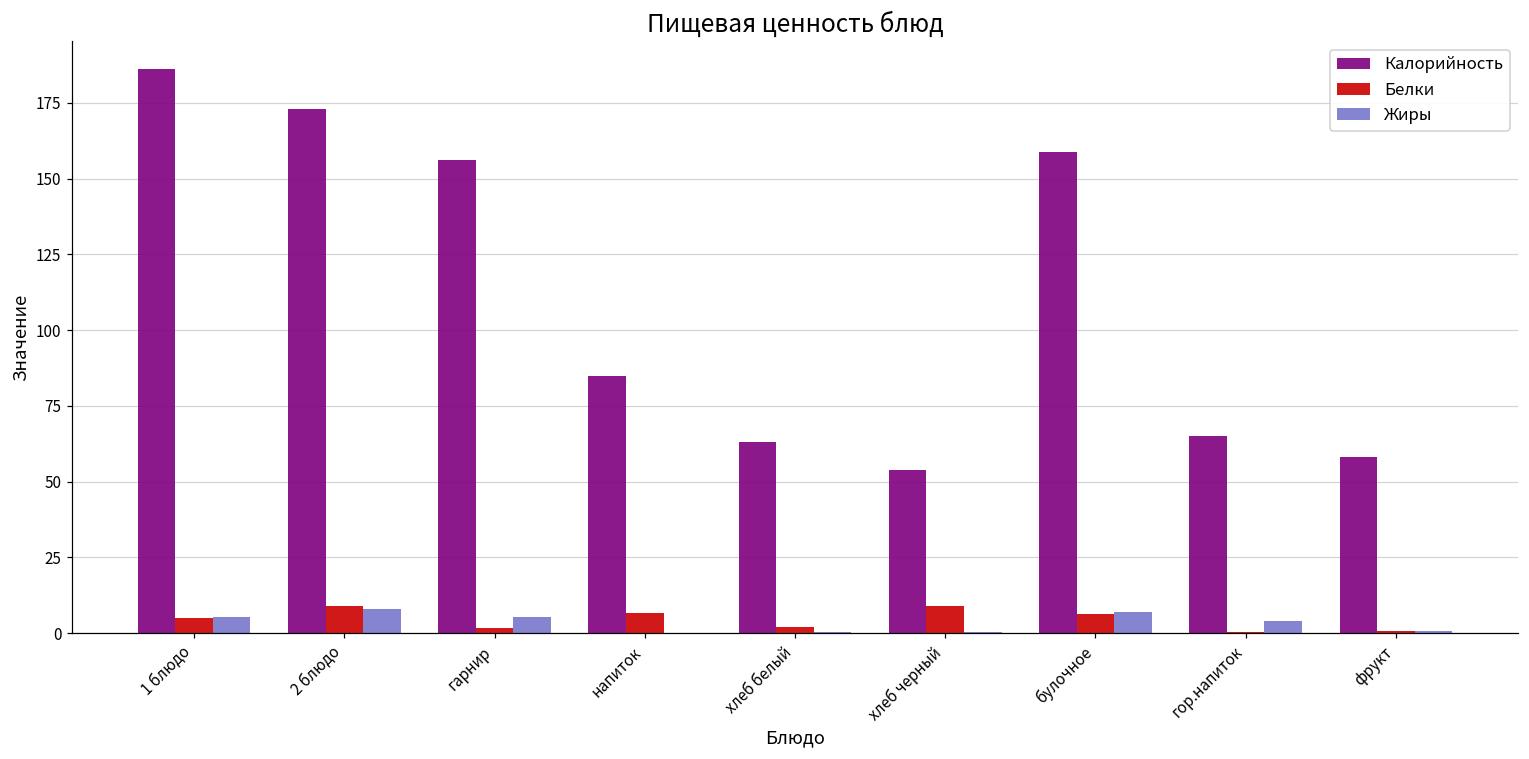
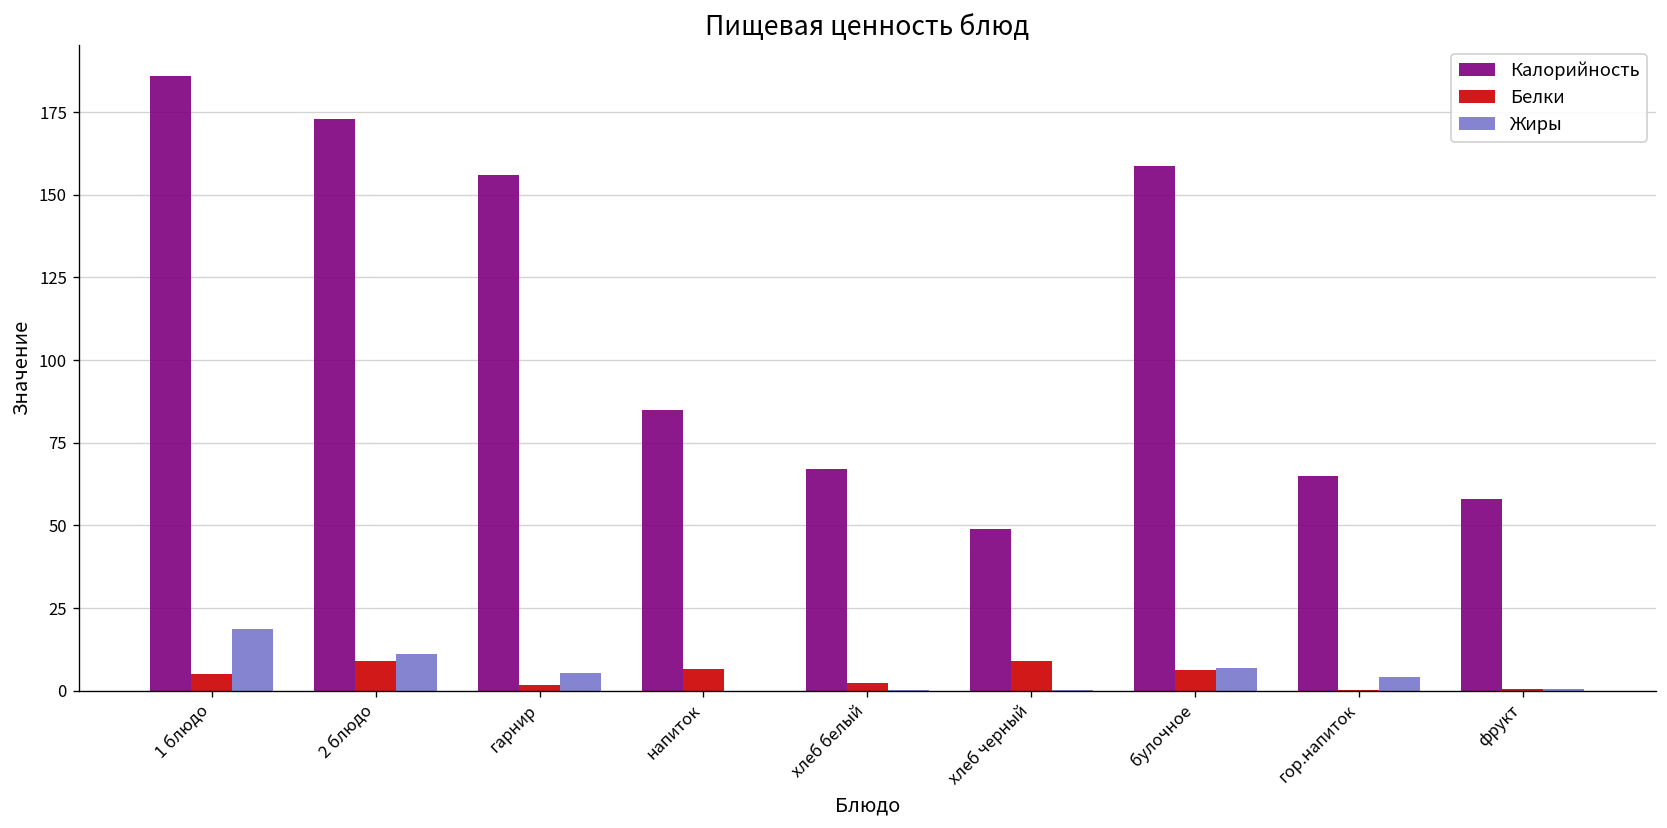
Жиры, 1 блюдо: 5 -> 19
Жиры, 2 блюдо: 8 -> 11
Калорийность, хлеб белый: 63 -> 67
Калорийность, хлеб черный: 54 -> 49
